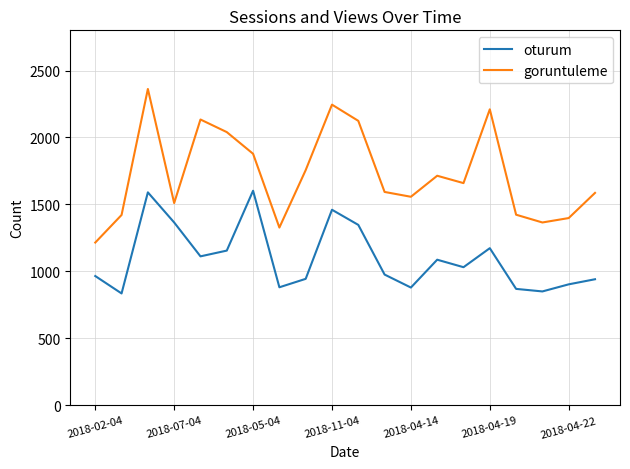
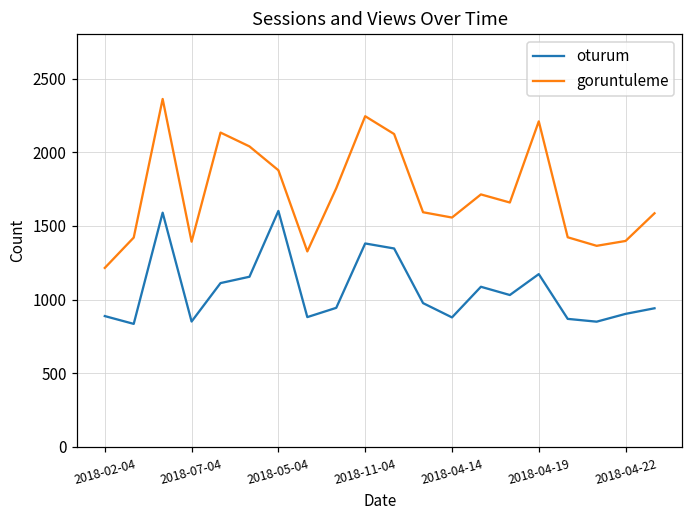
oturum, 2018-02-04: 970 -> 890
oturum, 2018-07-04: 1370 -> 850
goruntuleme, 2018-07-04: 1510 -> 1390
oturum, 2018-11-04: 1460 -> 1380
